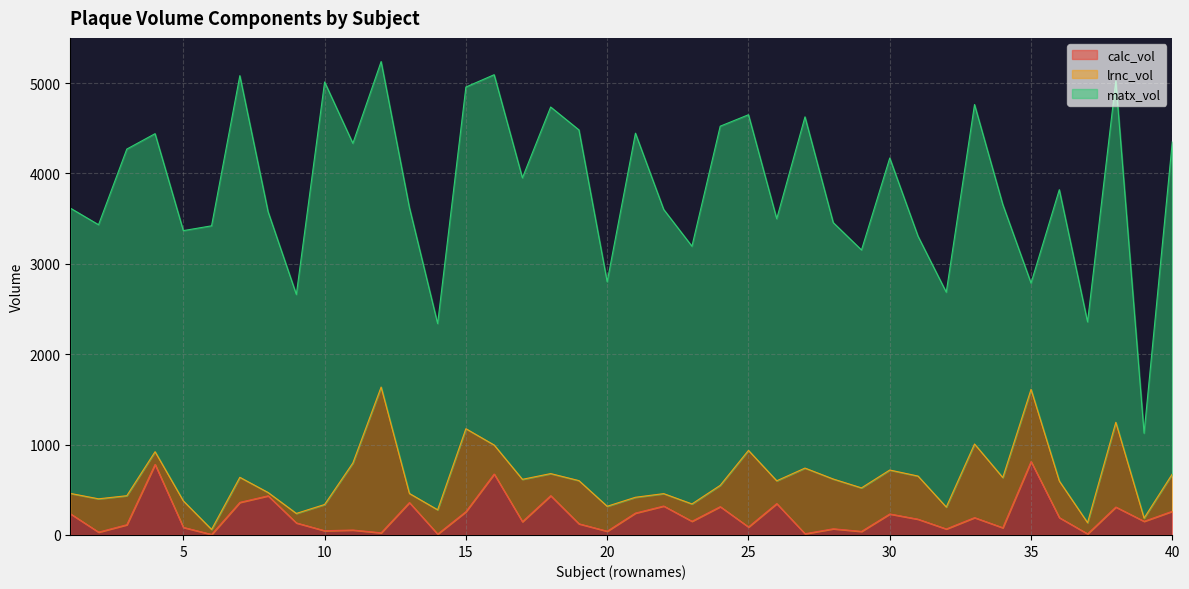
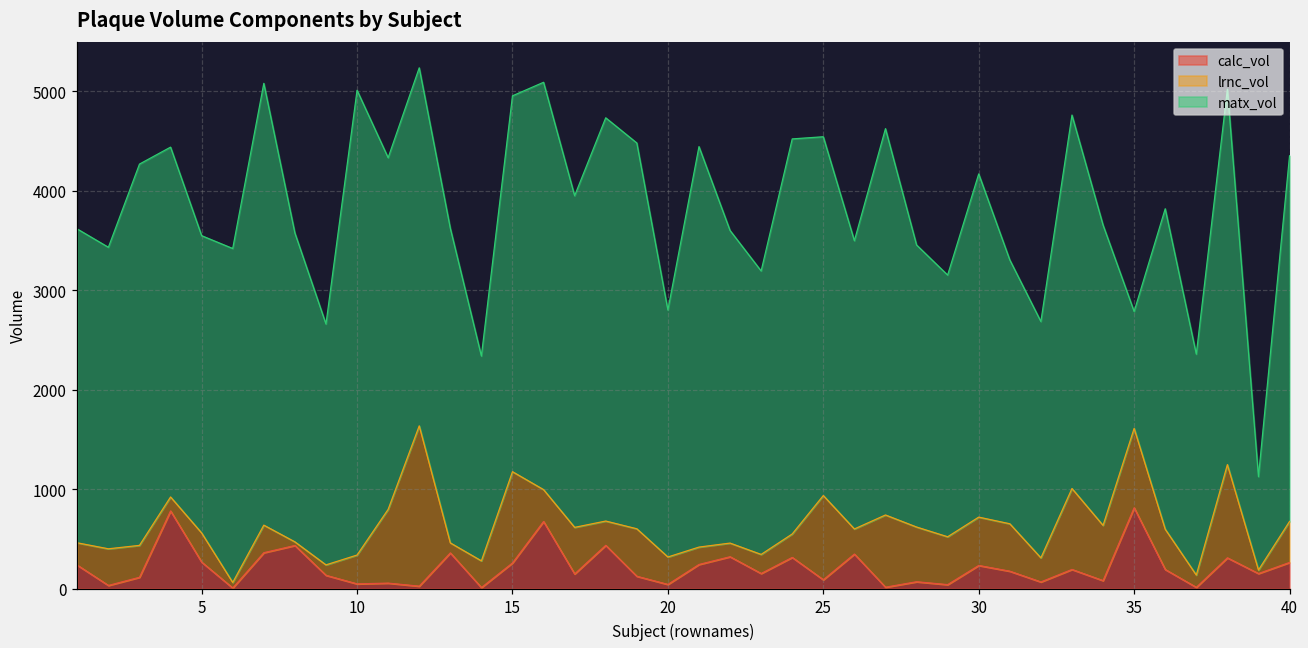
calc_vol, 5: 100 -> 300
matx_vol, 25: 3700 -> 3600
